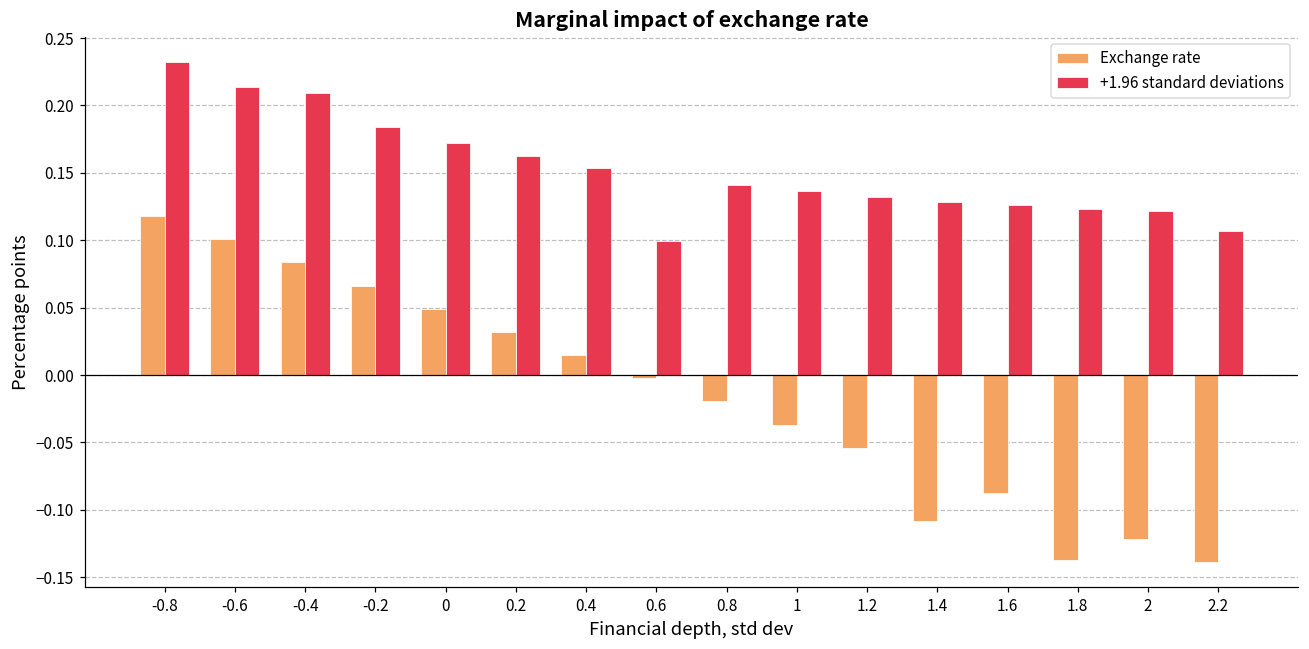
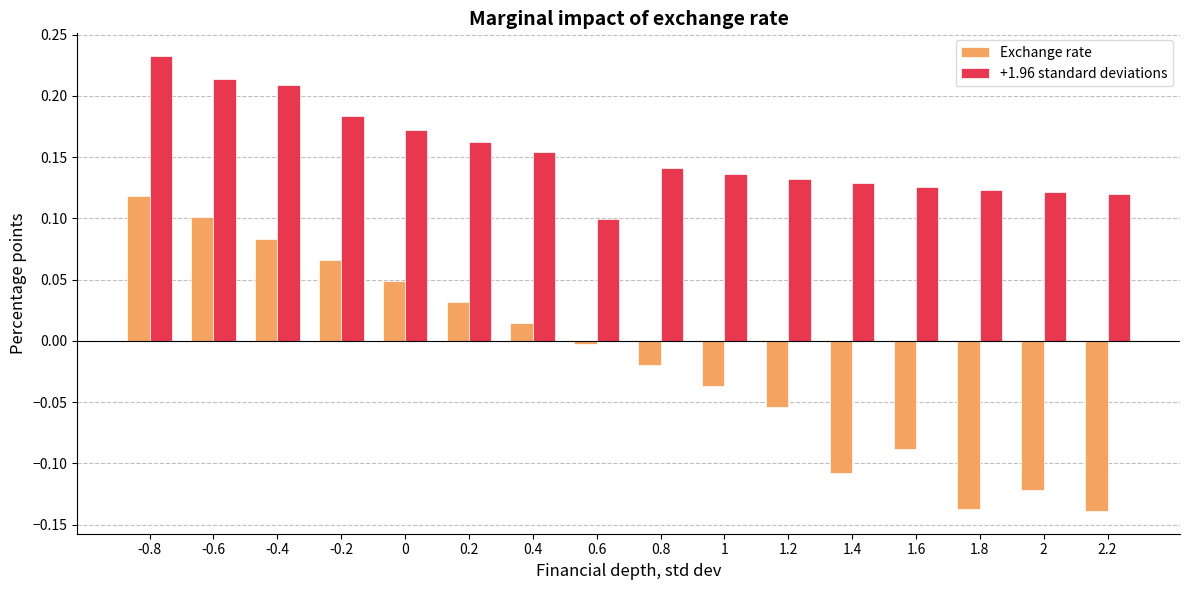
+1.96 standard deviations, 2.2: 0.107 -> 0.120
